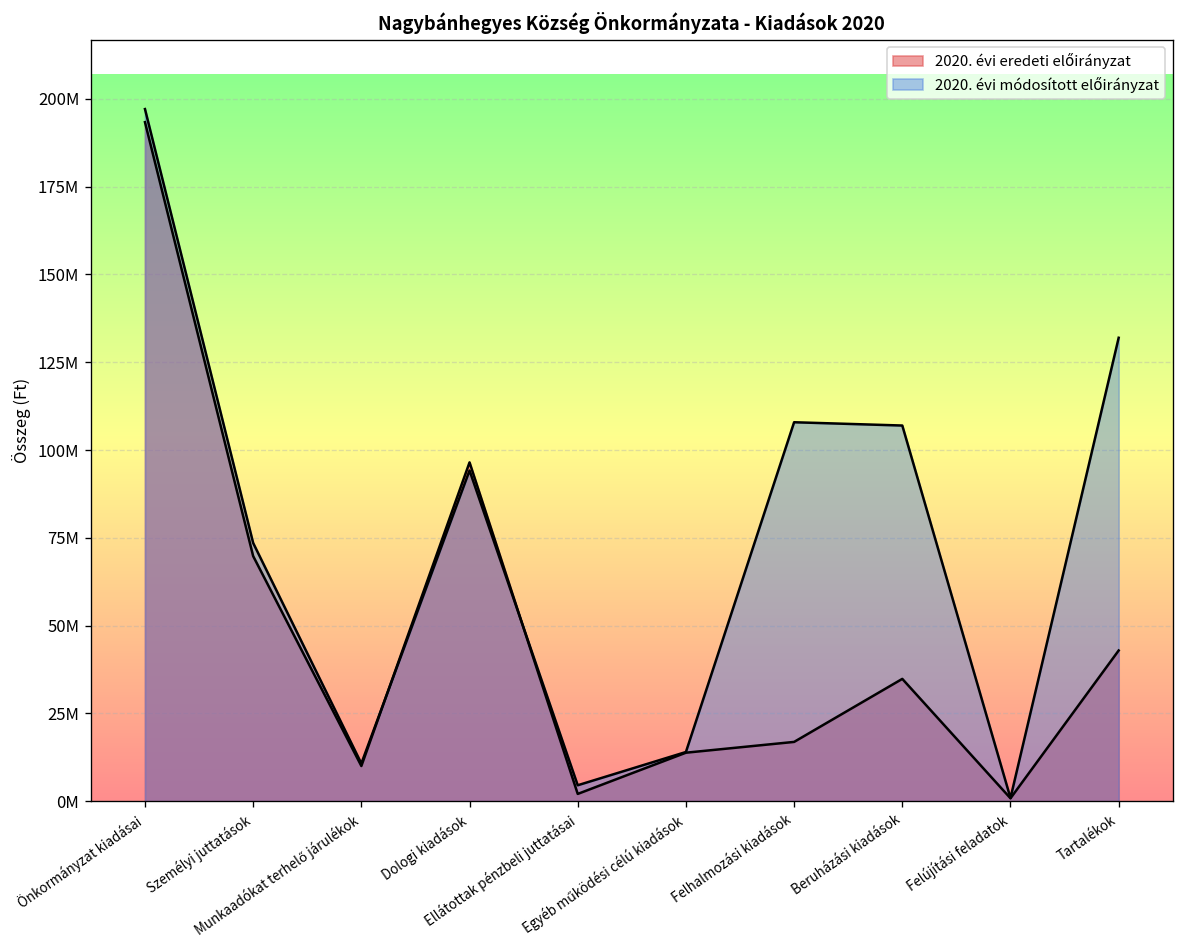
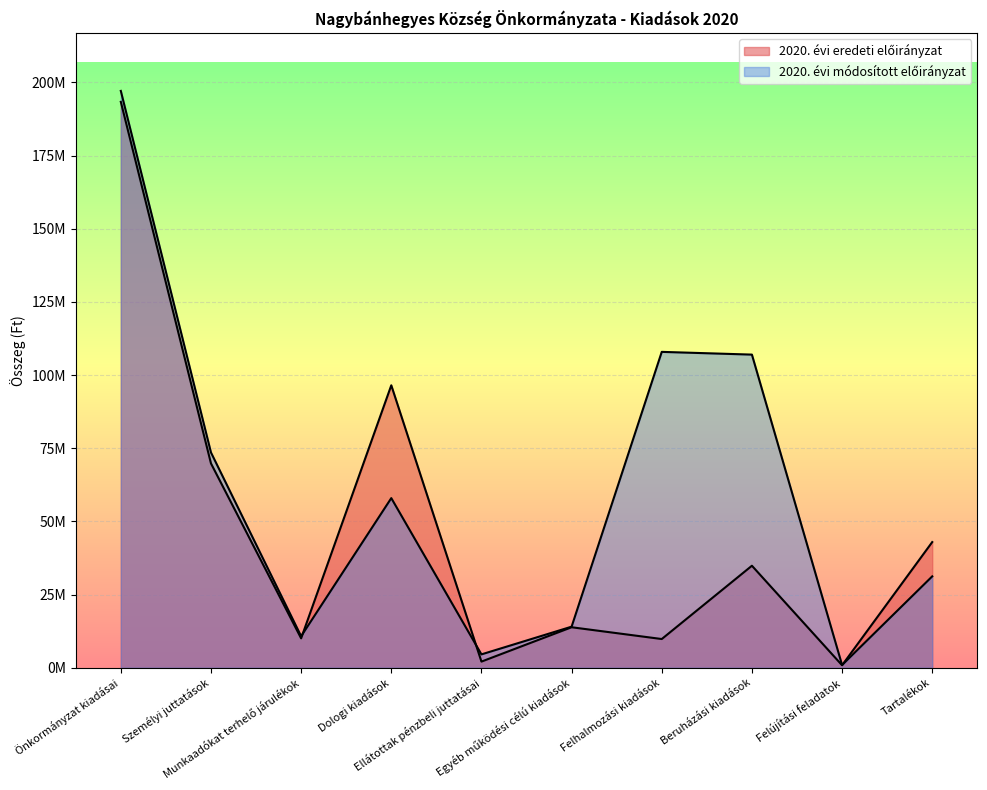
2020. évi módosított előirányzat, Dologi kiadások: 94000000 -> 58000000
2020. évi eredeti előirányzat, Felhalmozási kiadások: 17000000 -> 10000000
2020. évi módosított előirányzat, Tartalékok: 132000000 -> 31000000
